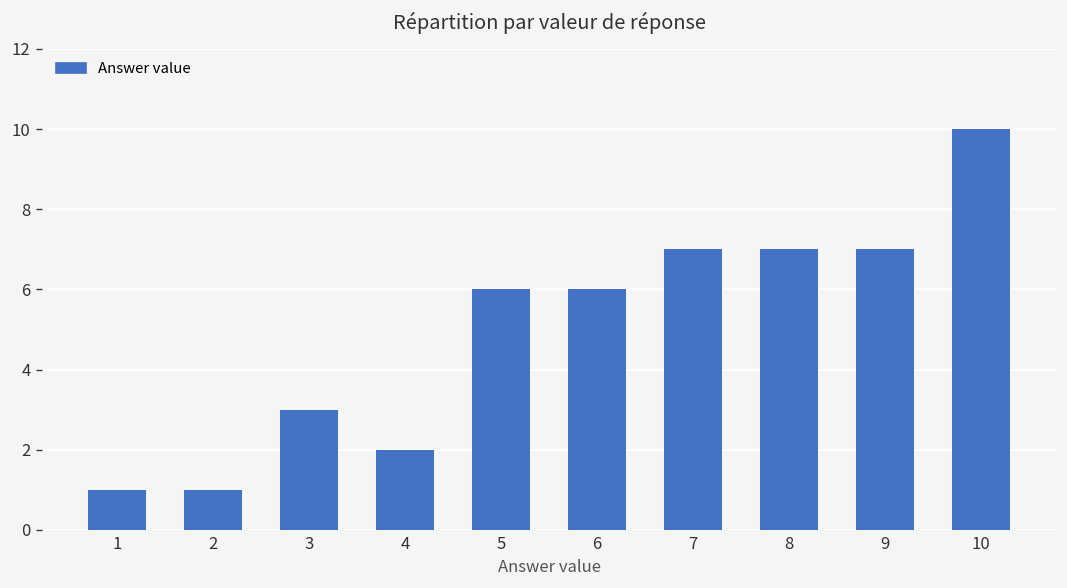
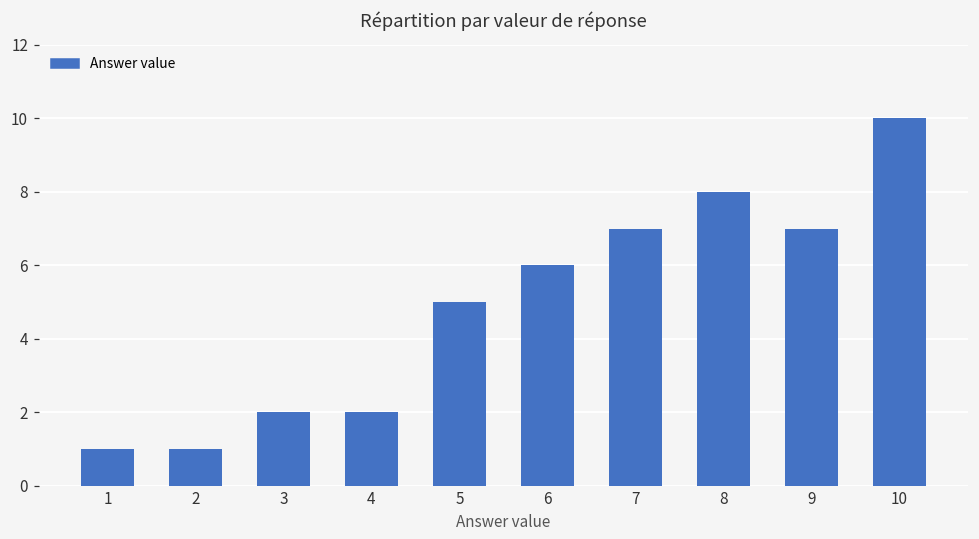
3: 3 -> 2
5: 6 -> 5
8: 7 -> 8
